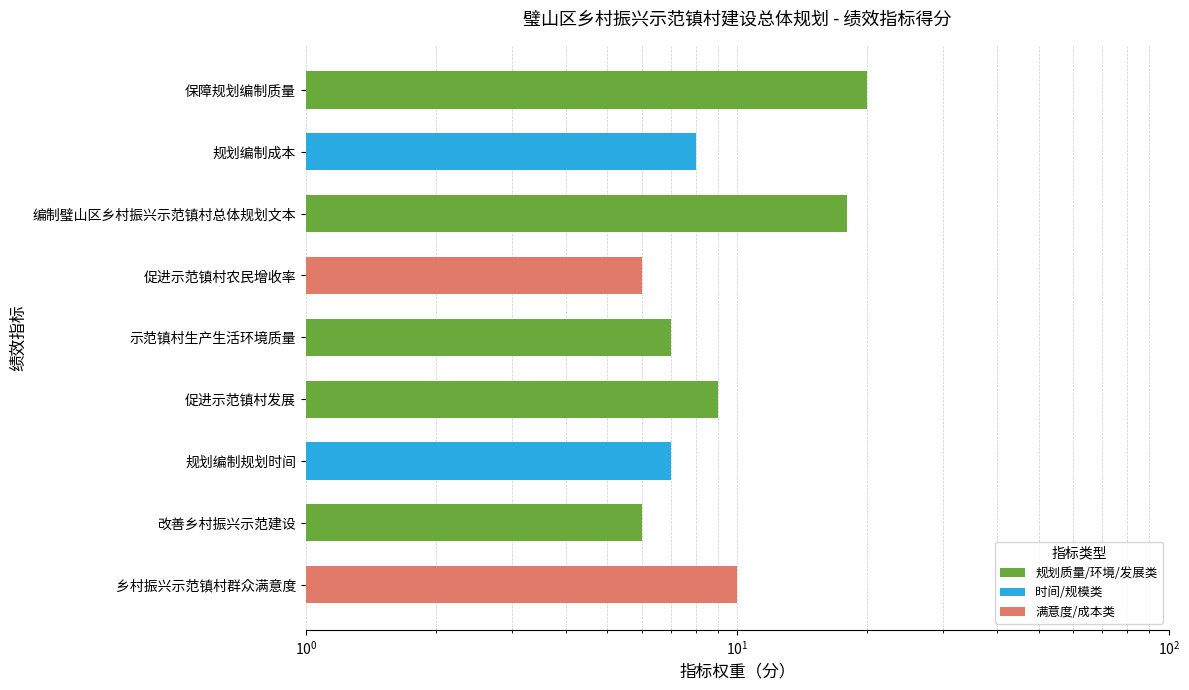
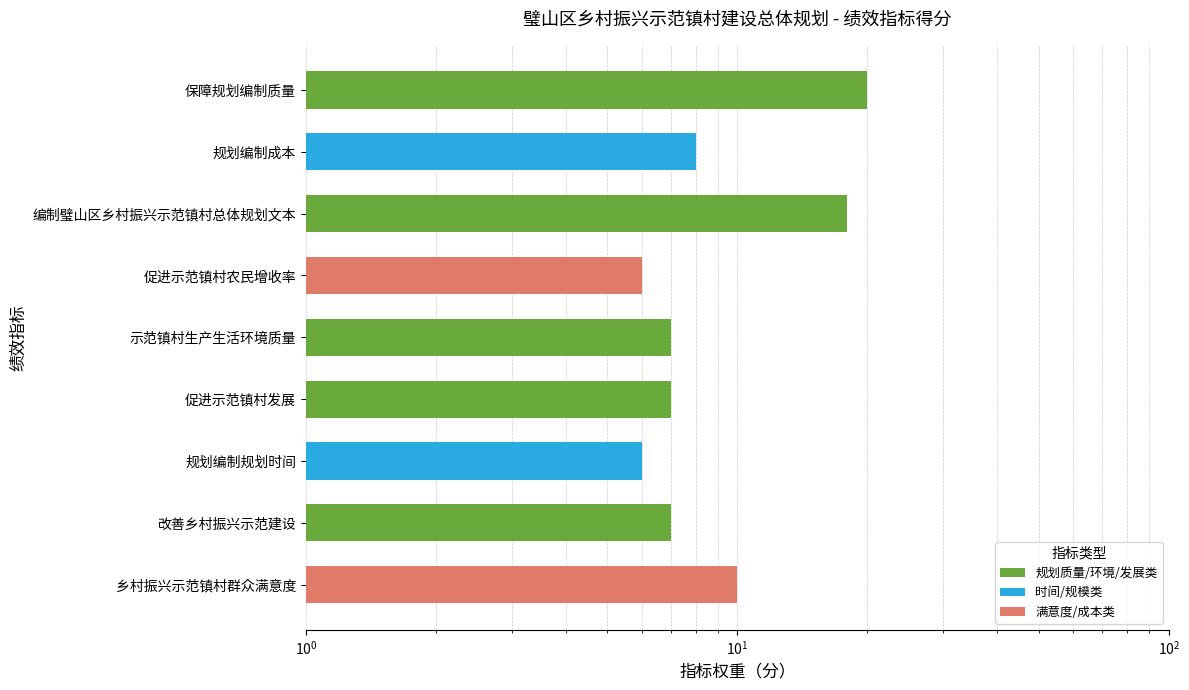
促进示范镇村发展: 9 -> 7
规划编制规划时间: 7 -> 6
改善乡村振兴示范建设: 6 -> 7
